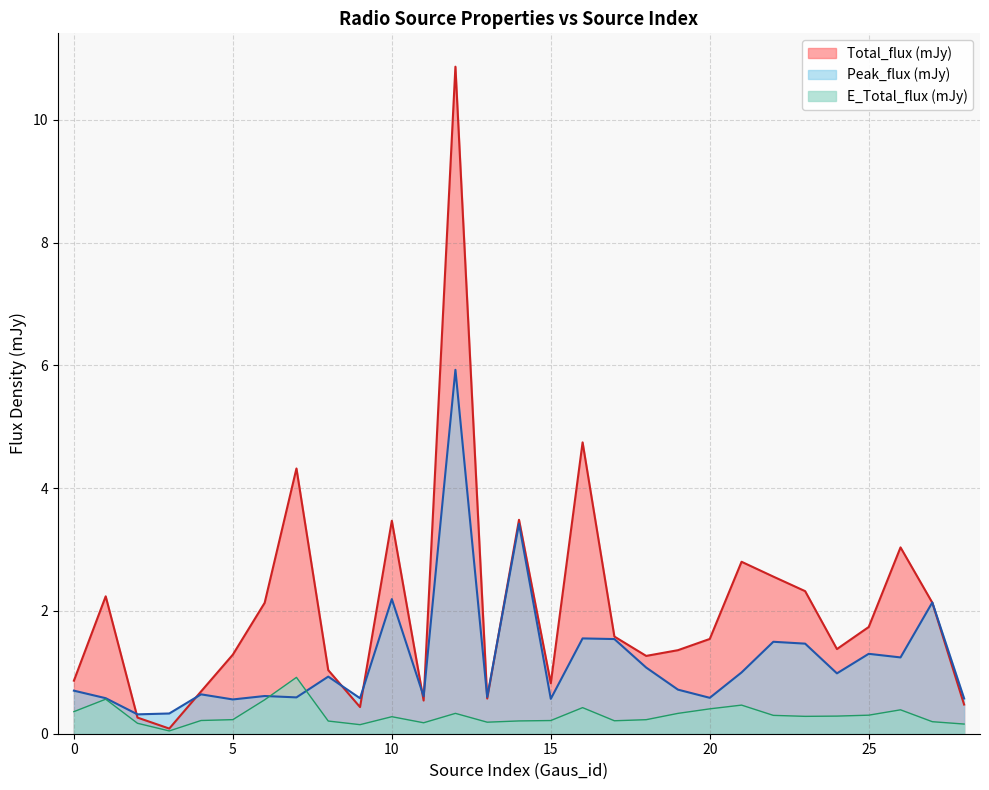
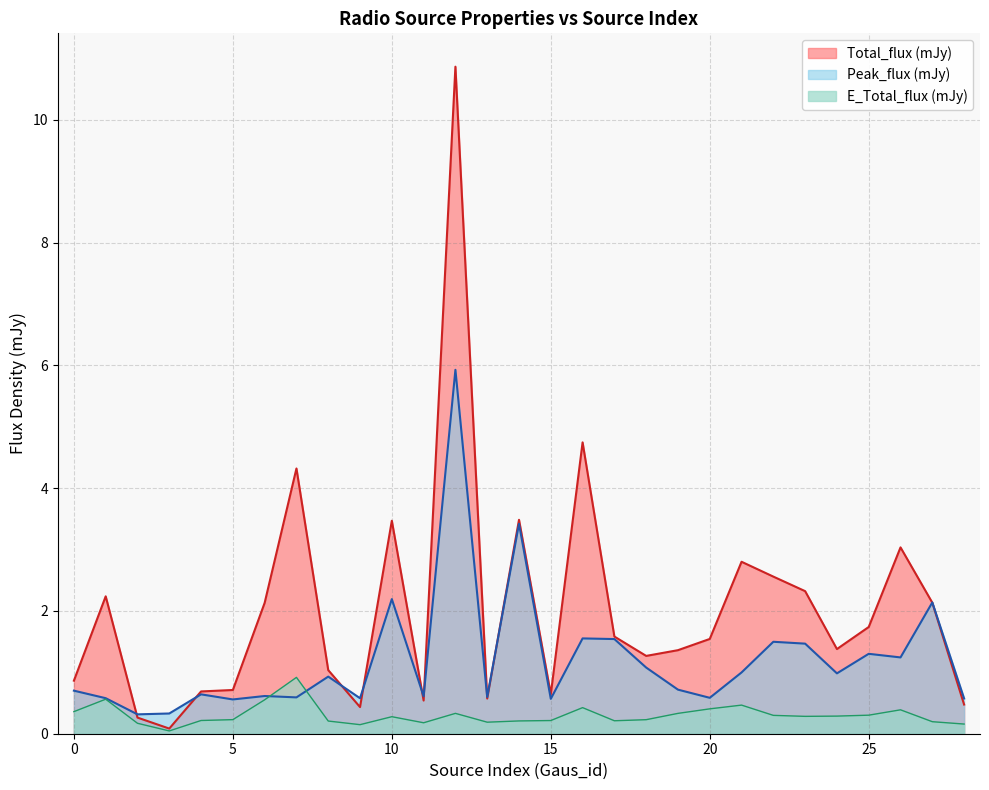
Total_flux (mJy), 5: 1.3 -> 0.7
Total_flux (mJy), 15: 0.8 -> 0.6
